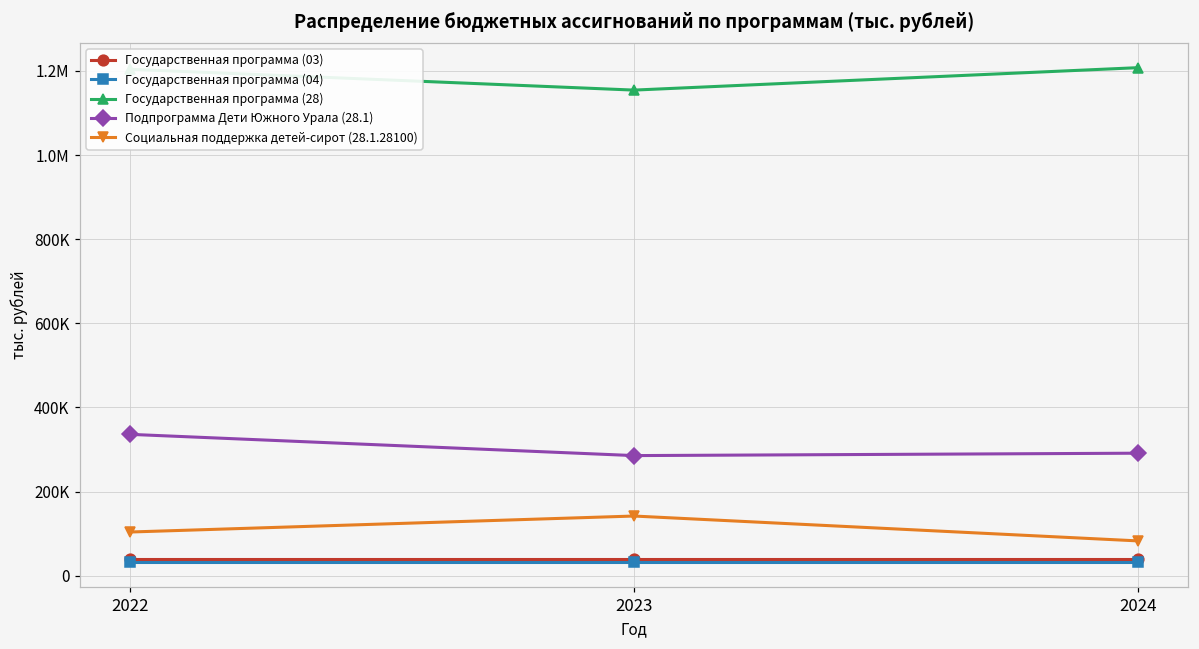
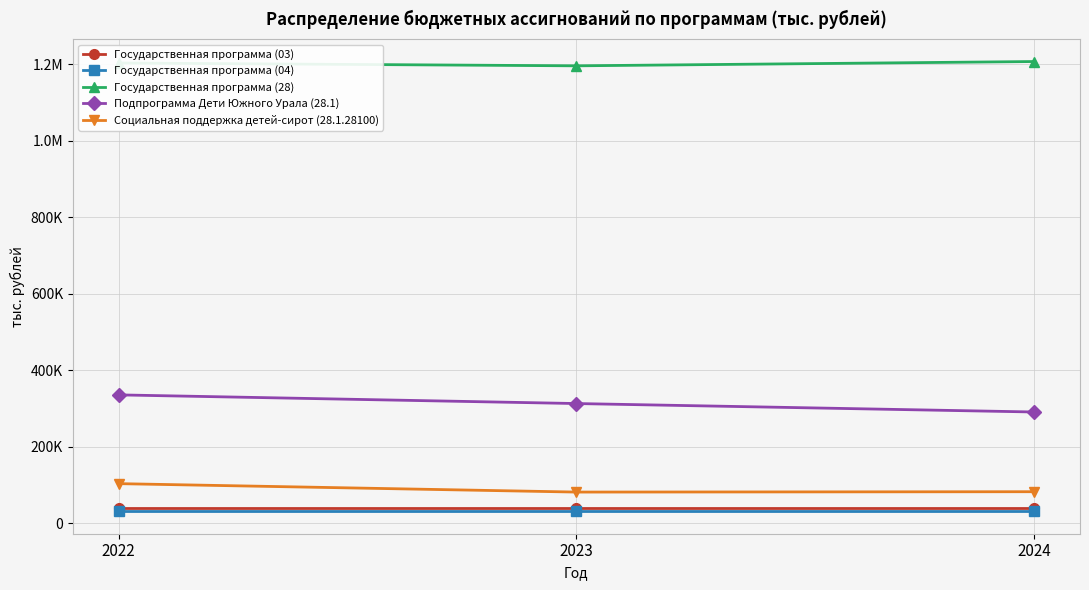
Государственная программа (28), 2023: 1150000 -> 1200000
Подпрограмма Дети Южного Урала (28.1), 2023: 290000 -> 310000
Социальная поддержка детей-сирот (28.1.28100), 2023: 140000 -> 80000
